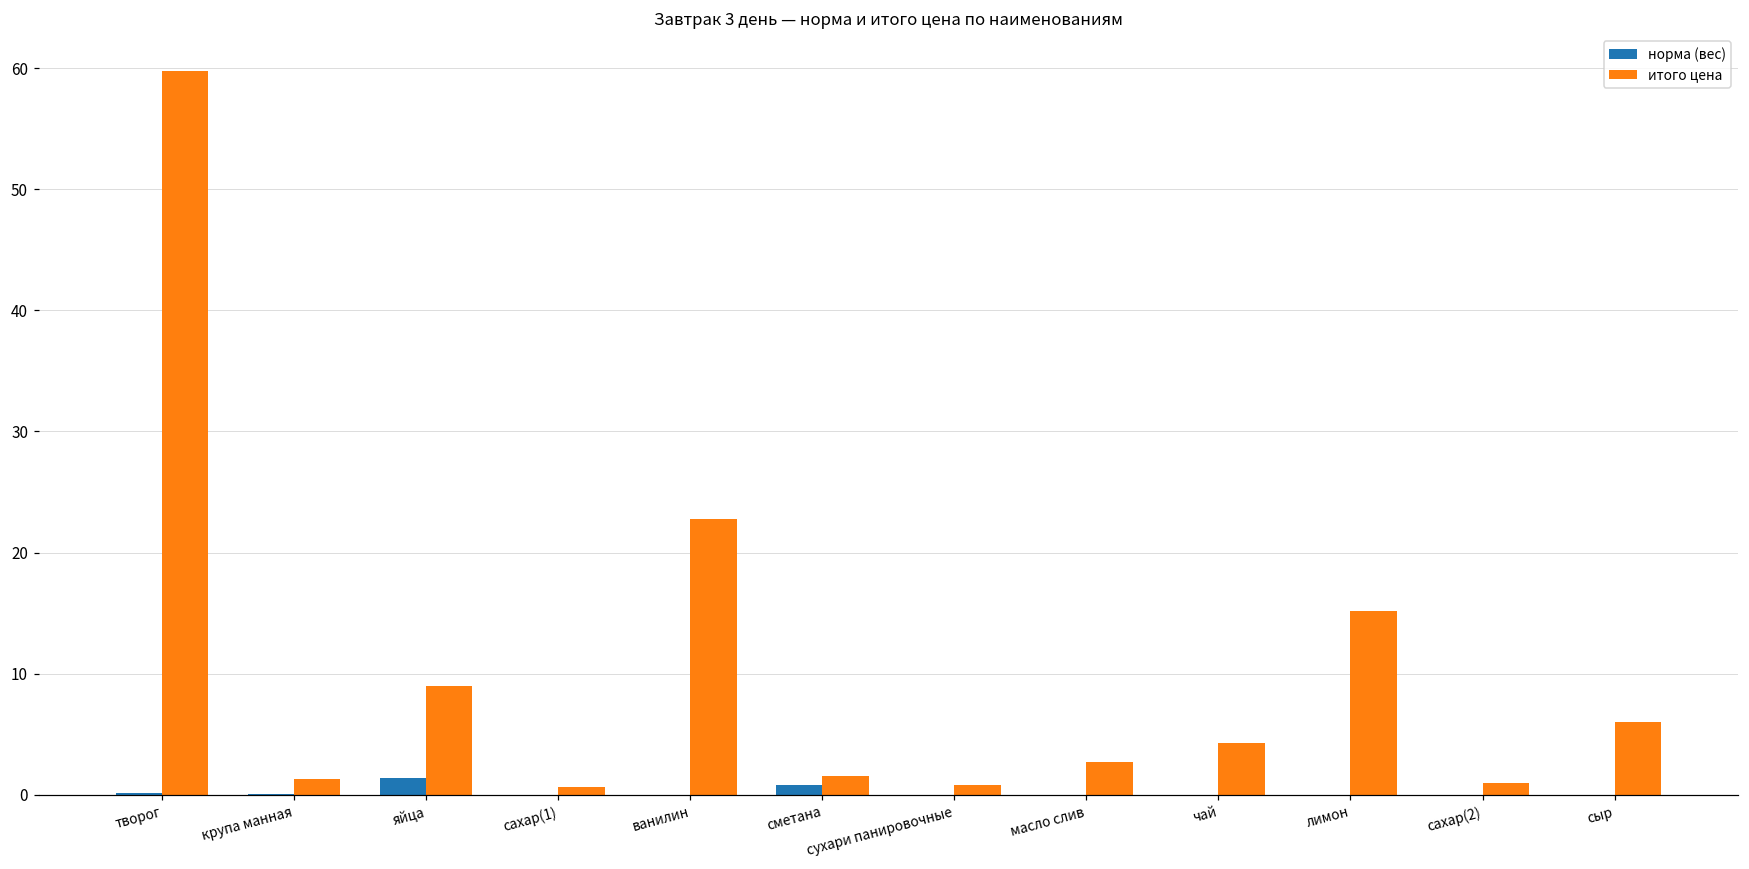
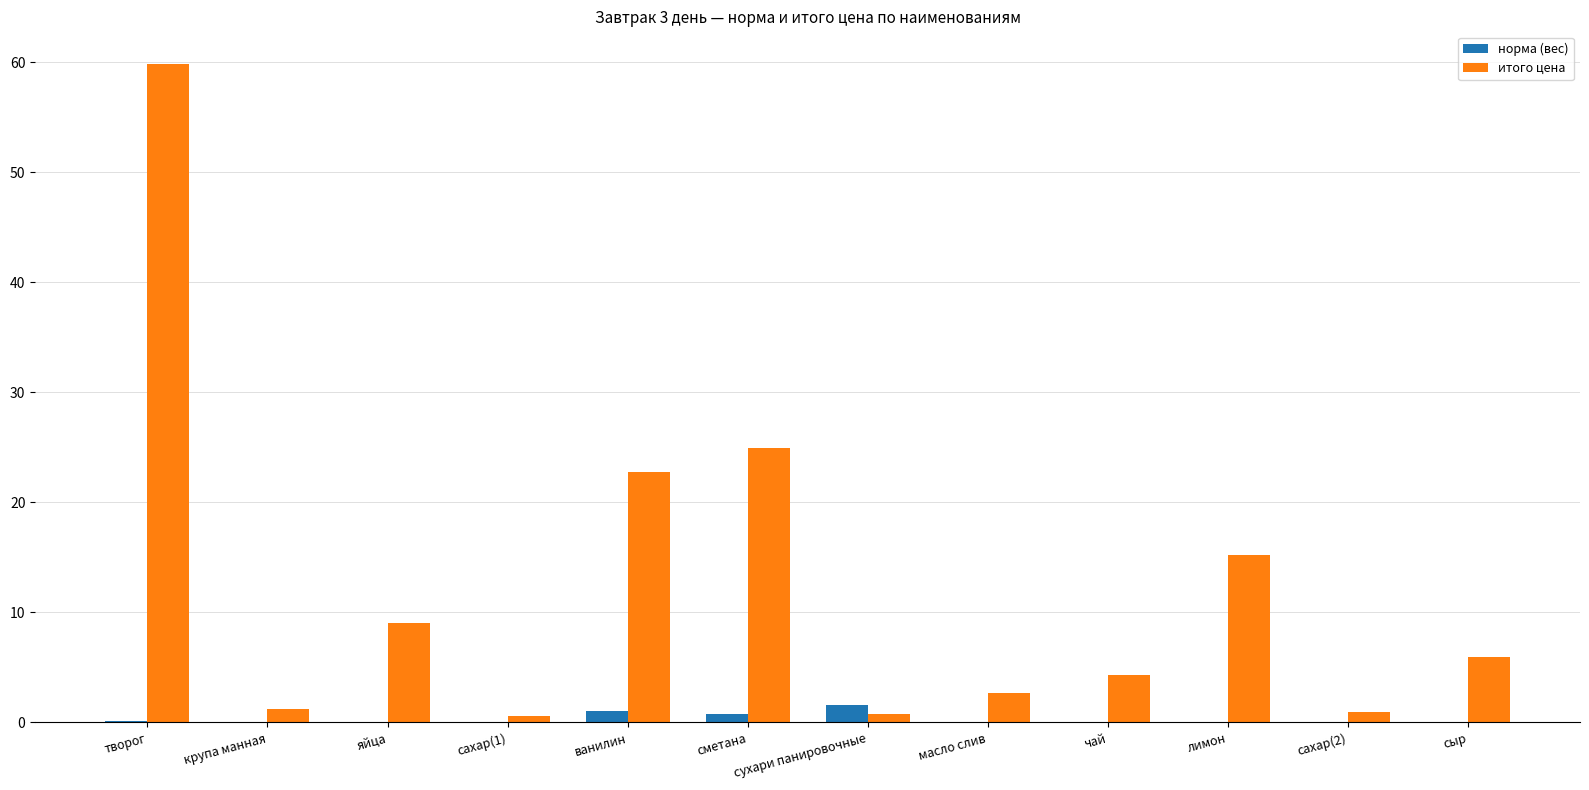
норма (вес), яйца: 1.4 -> 0.0
норма (вес), ванилин: 0.0 -> 1.0
итого цена, сметана: 1.6 -> 25.0
норма (вес), сухари панировочные: 0.0 -> 1.6
